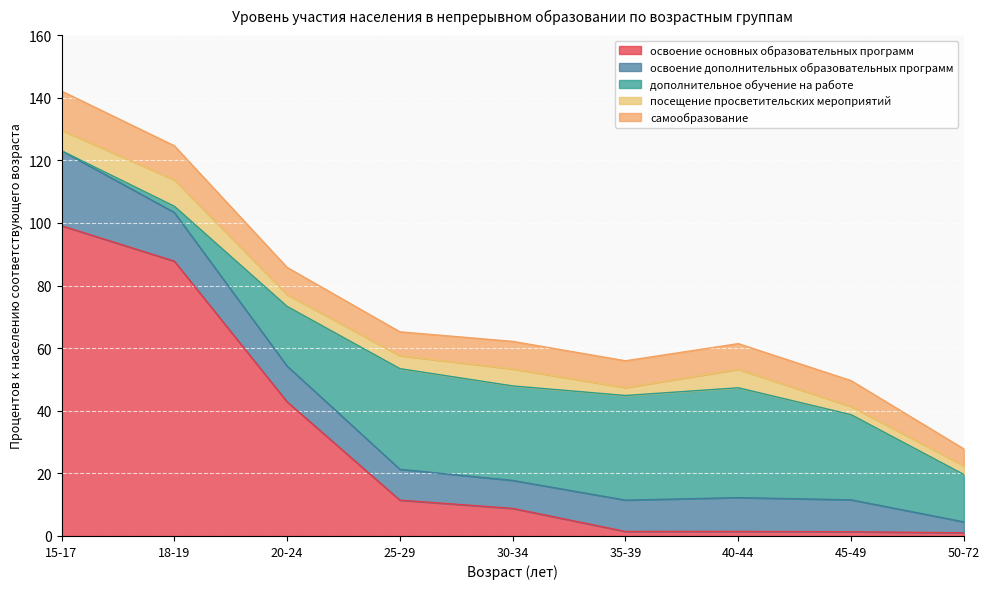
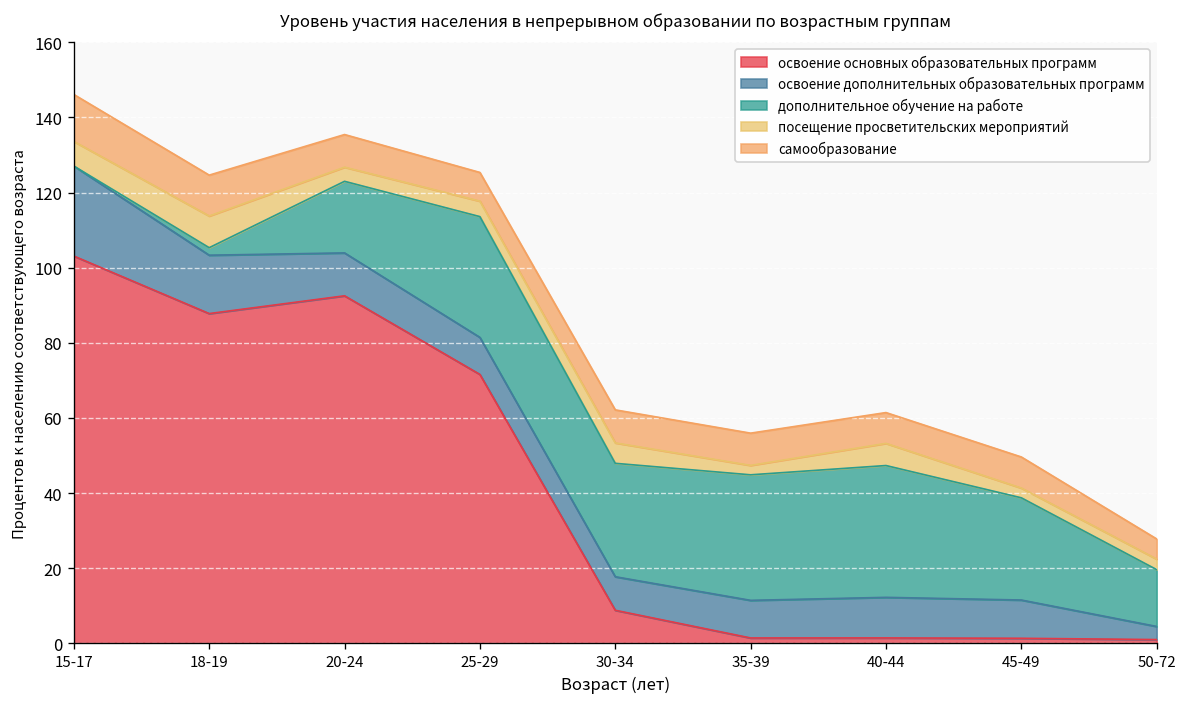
освоение основных образовательных программ, 15-17: 99 -> 103
освоение основных образовательных программ, 20-24: 43 -> 93
освоение основных образовательных программ, 25-29: 11 -> 72
